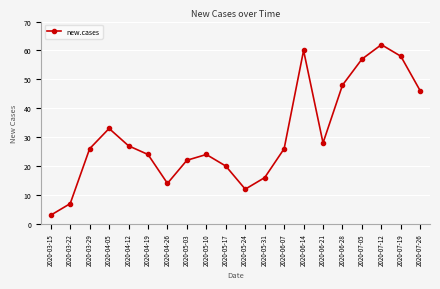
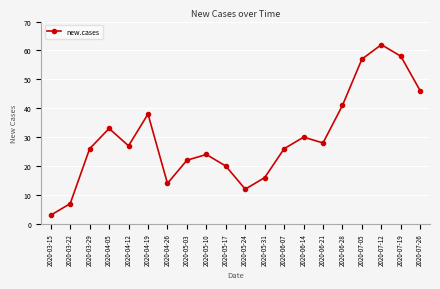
2020-04-19: 24 -> 38
2020-06-14: 60 -> 30
2020-06-28: 48 -> 41
